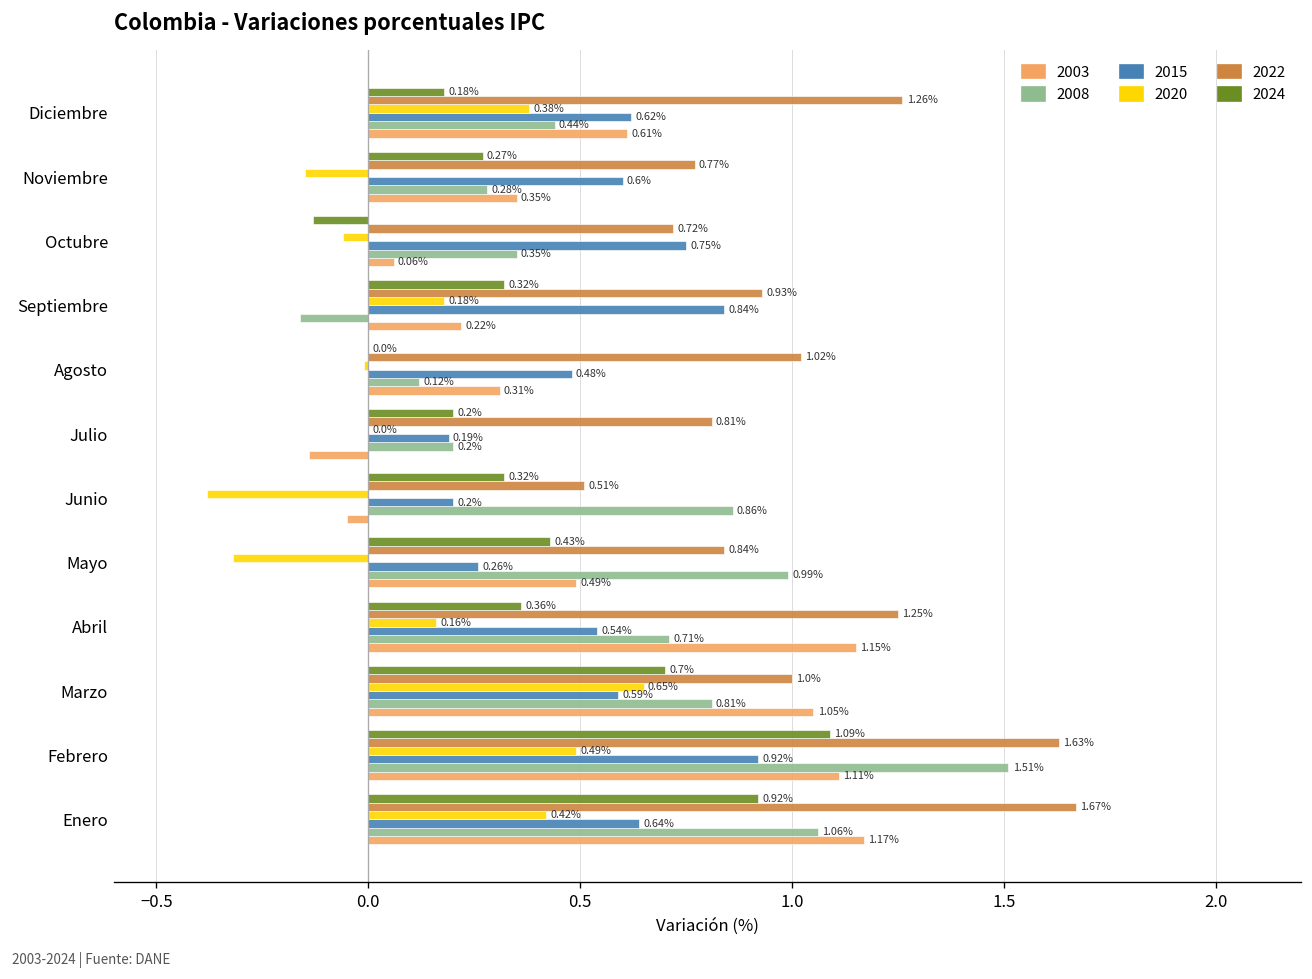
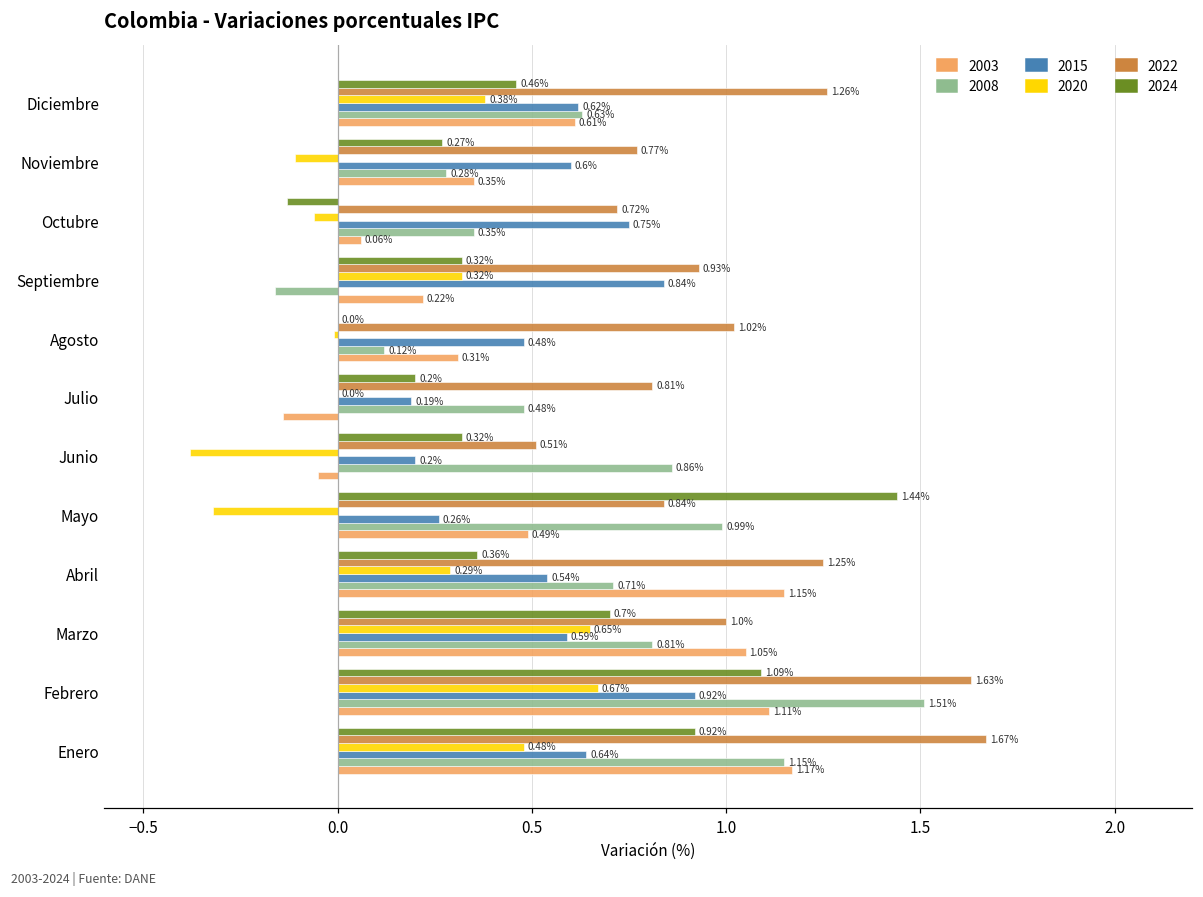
2024, Diciembre: 0.18% -> 0.46%
2008, Diciembre: 0.44% -> 0.63%
2020, Noviembre: -0.15 -> -0.11
2020, Septiembre: 0.18% -> 0.32%
2008, Julio: 0.2% -> 0.48%
2024, Mayo: 0.43% -> 1.44%
2020, Abril: 0.16% -> 0.29%
2020, Febrero: 0.49% -> 0.67%
2020, Enero: 0.42% -> 0.48%
2008, Enero: 1.06% -> 1.15%
